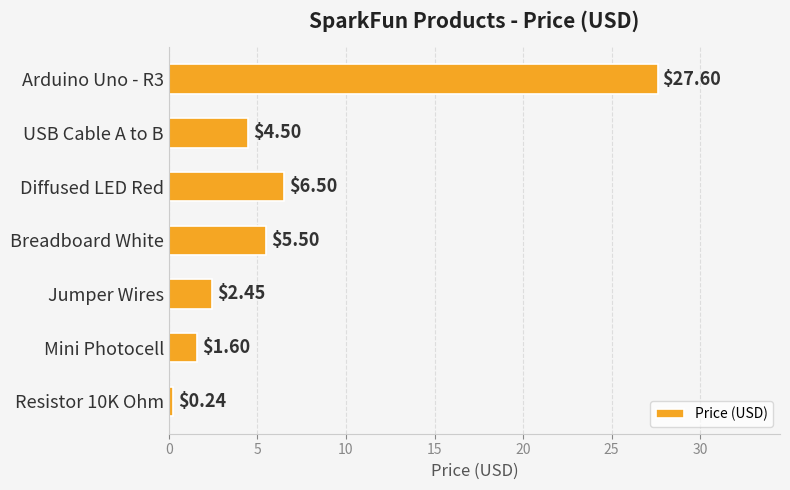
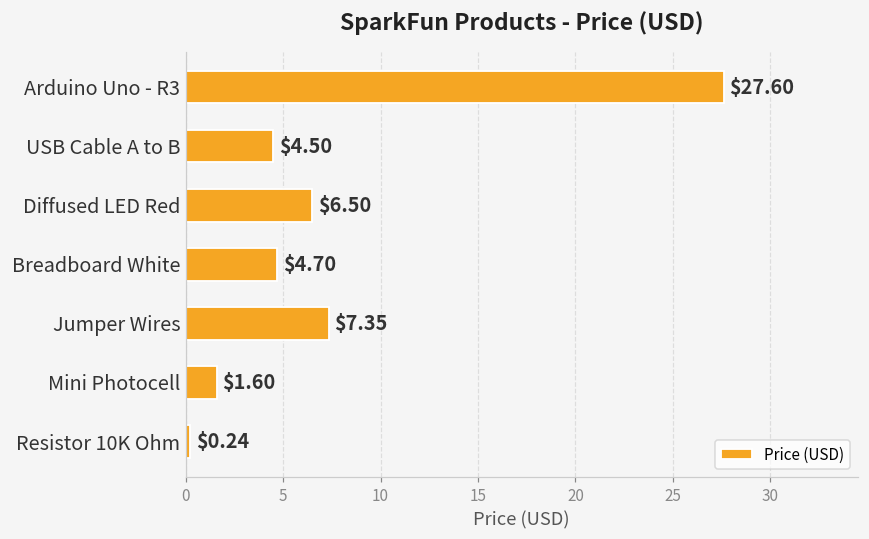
Breadboard White: $5.50 -> $4.70
Jumper Wires: $2.45 -> $7.35
